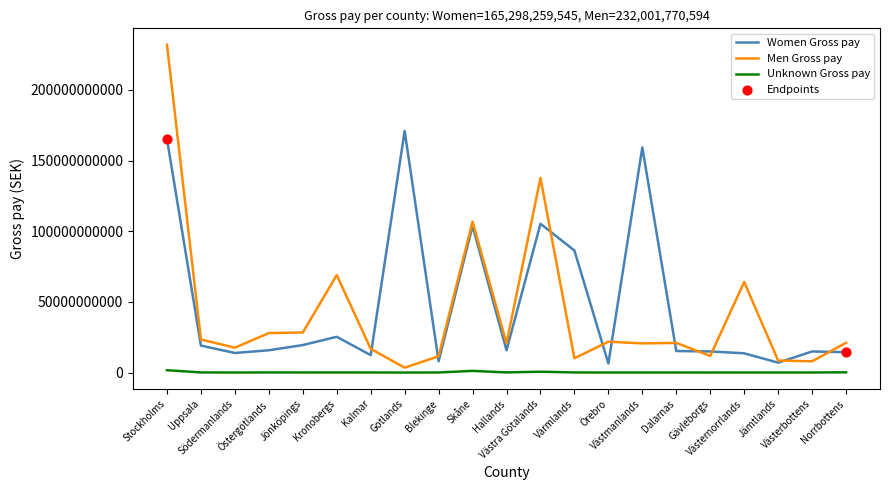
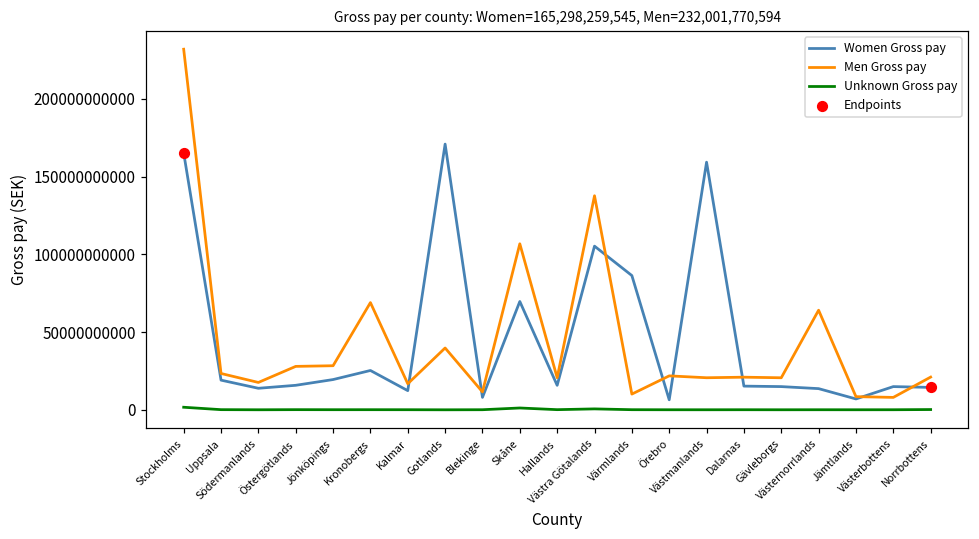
Men Gross pay, Gotlands: 3000000000 -> 40000000000
Women Gross pay, Skåne: 104000000000 -> 70000000000
Men Gross pay, Gävleborgs: 12000000000 -> 21000000000
